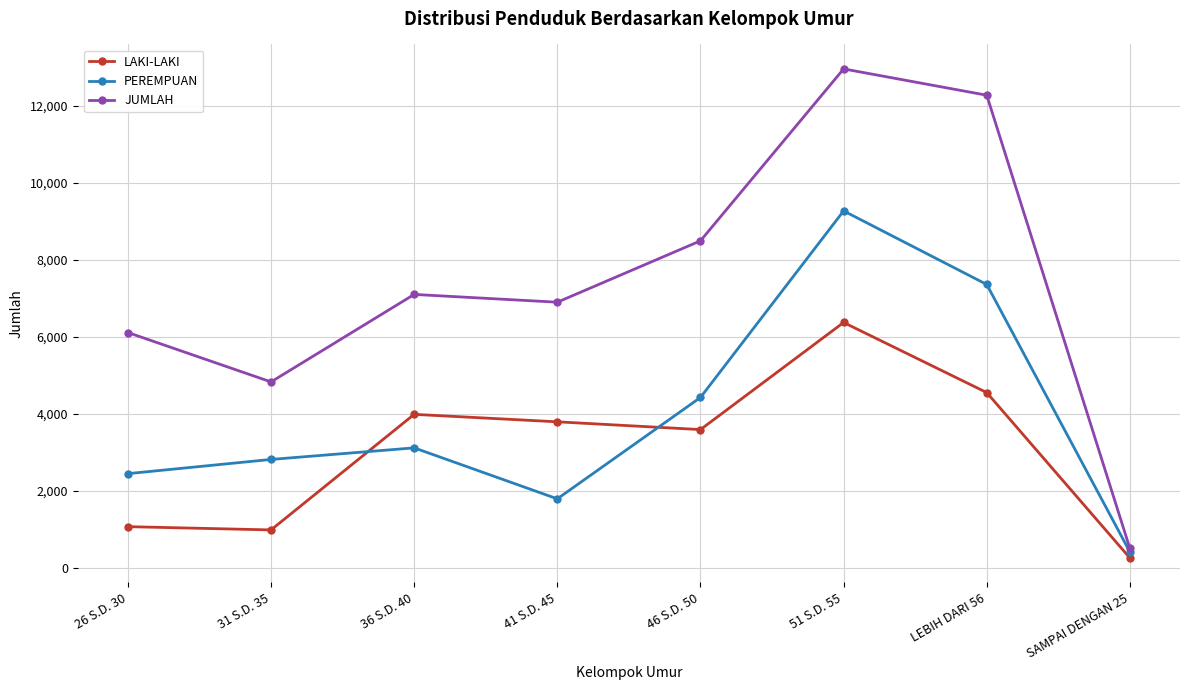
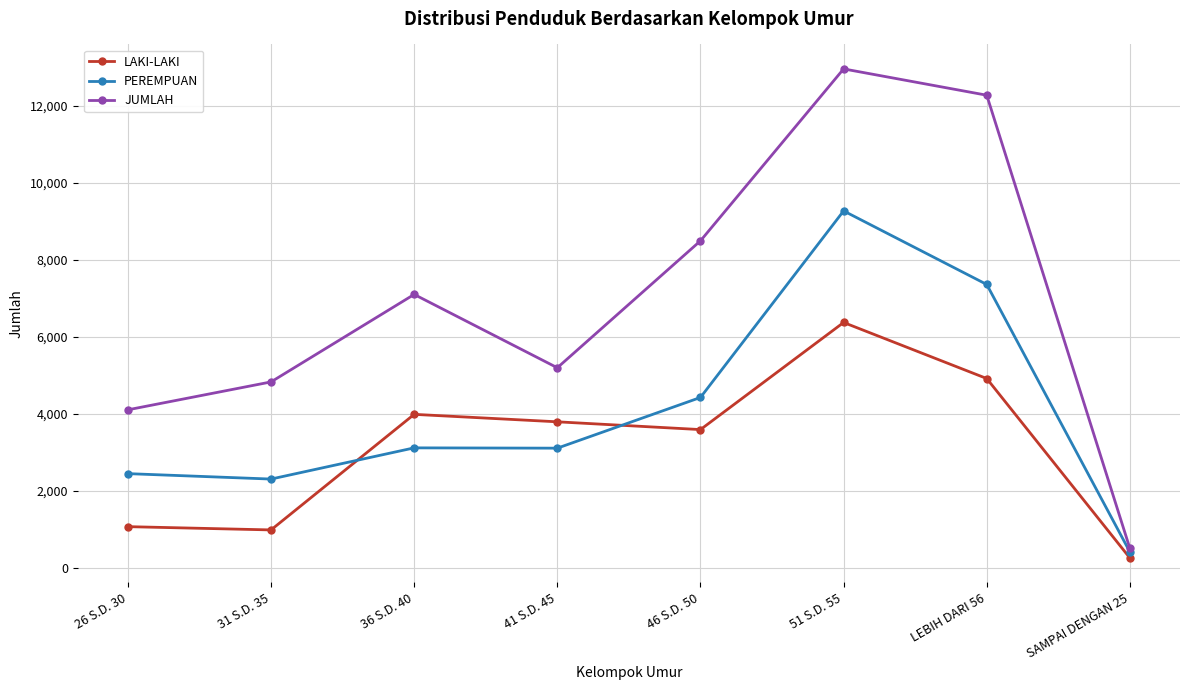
JUMLAH, 26 S.D. 30: 6,100 -> 4,100
PEREMPUAN, 31 S.D. 35: 2,800 -> 2,300
PEREMPUAN, 41 S.D. 45: 1,800 -> 3,100
JUMLAH, 41 S.D. 45: 6,900 -> 5,200
LAKI-LAKI, LEBIH DARI 56: 4,600 -> 4,900
